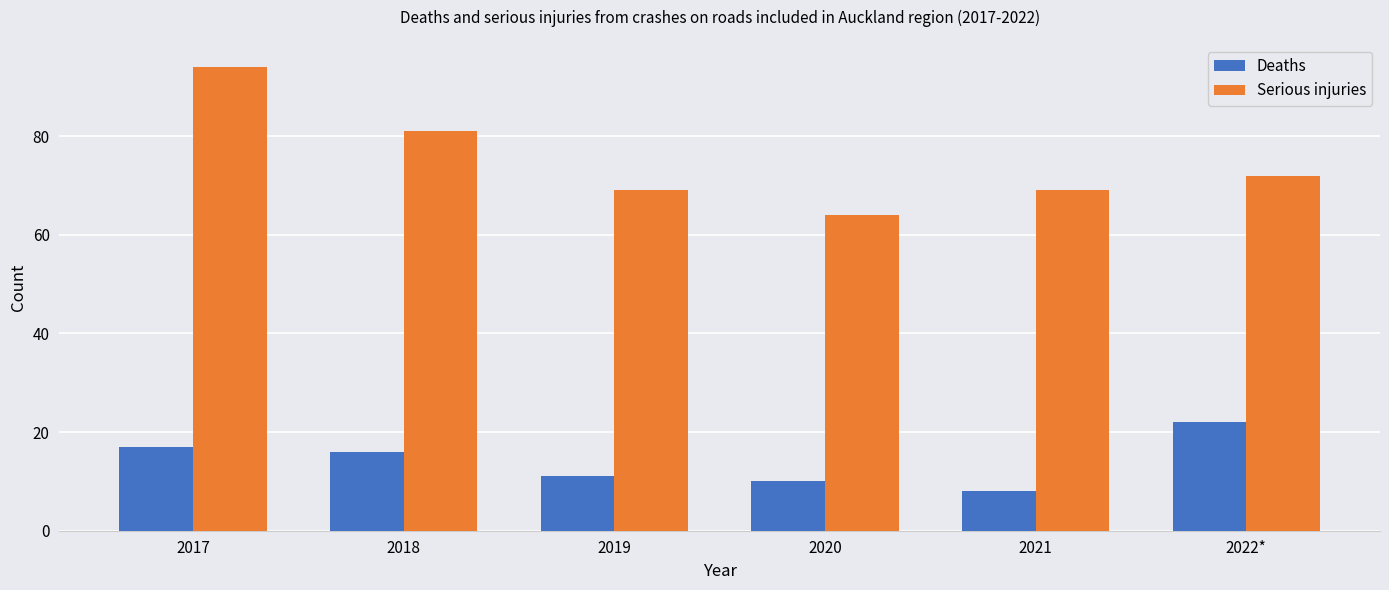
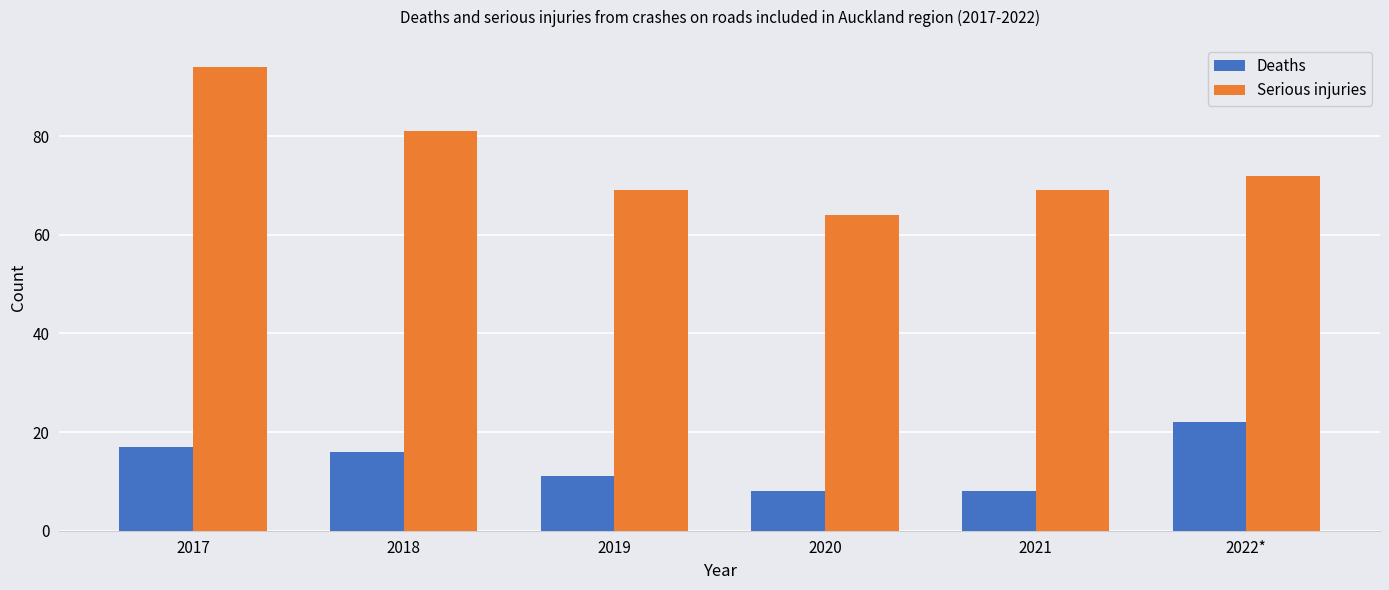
Deaths, 2020: 10 -> 8
